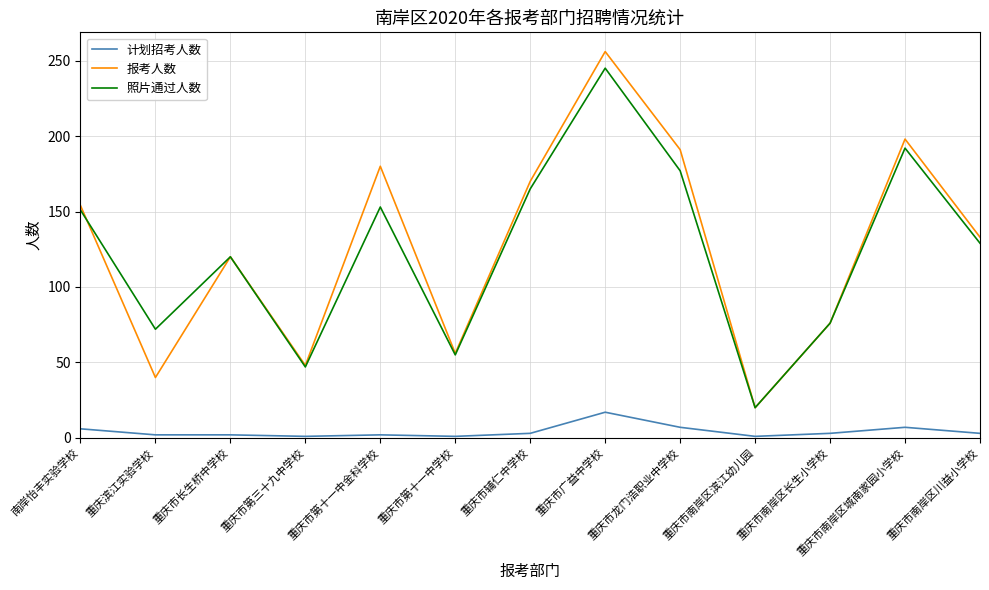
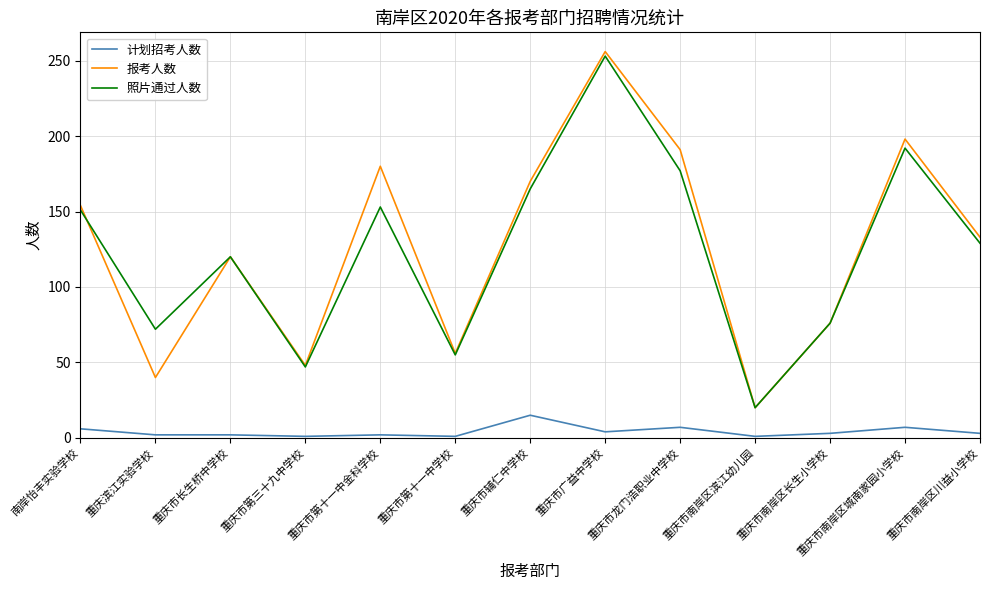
计划招考人数, 重庆市辅仁中学校: 3 -> 15
计划招考人数, 重庆市广益中学校: 17 -> 4
照片通过人数, 重庆市广益中学校: 245 -> 253
